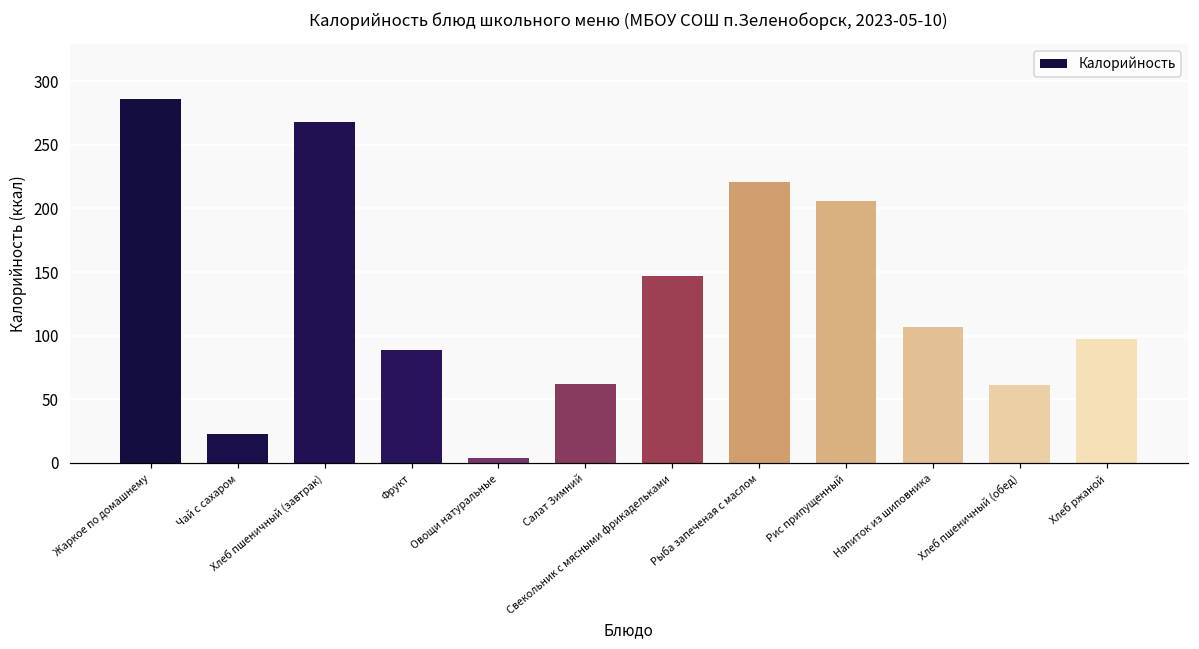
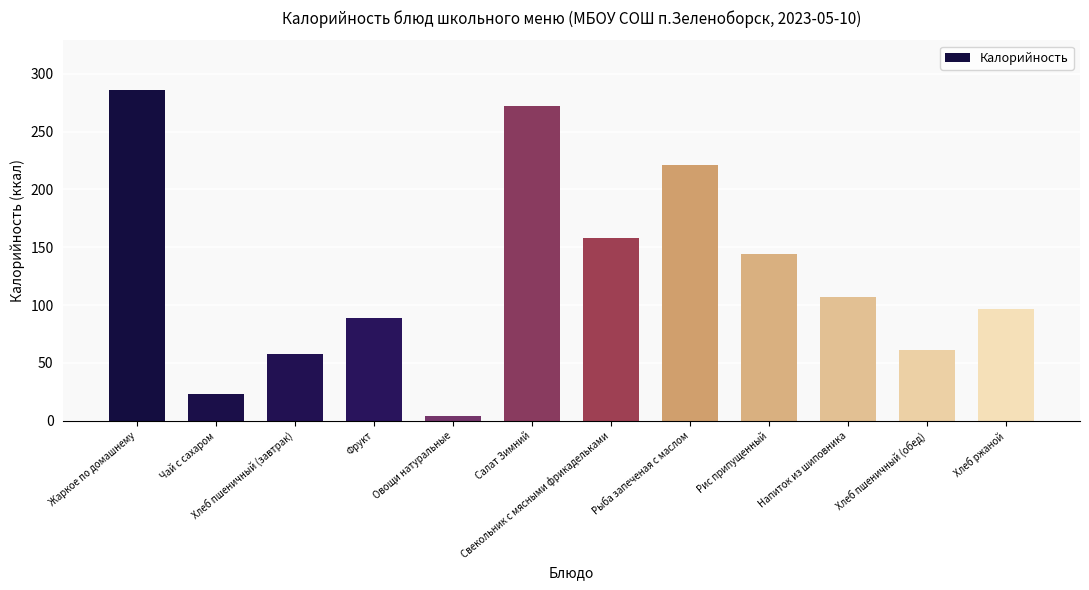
Хлеб пшеничный (завтрак): 268 -> 58
Салат Зимний: 62 -> 272
Свекольник с мясными фрикадельками: 147 -> 158
Рис припущенный: 206 -> 144
